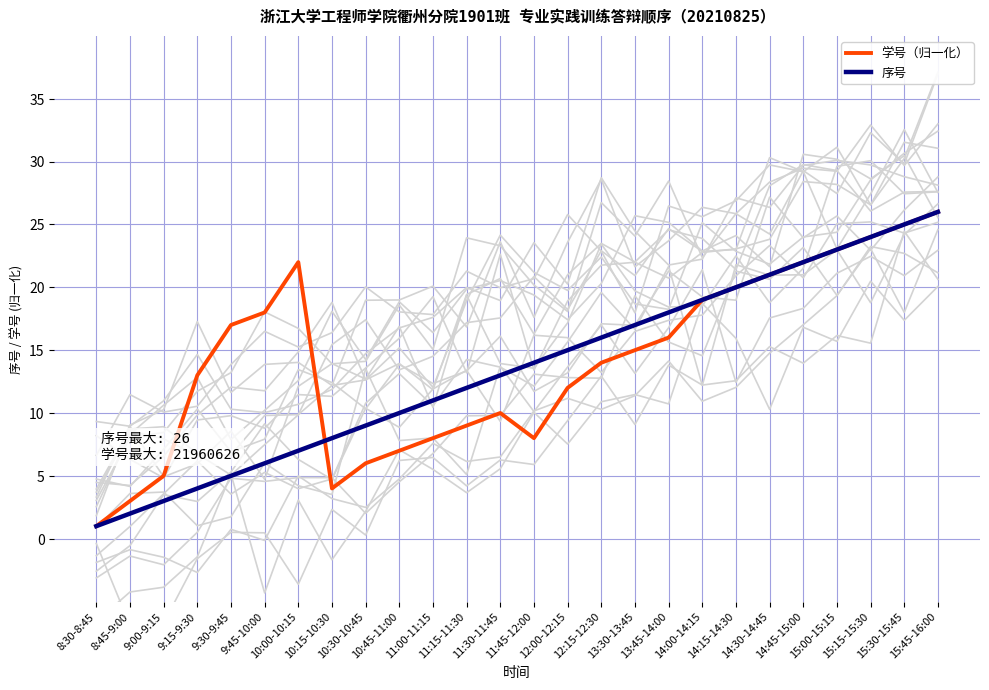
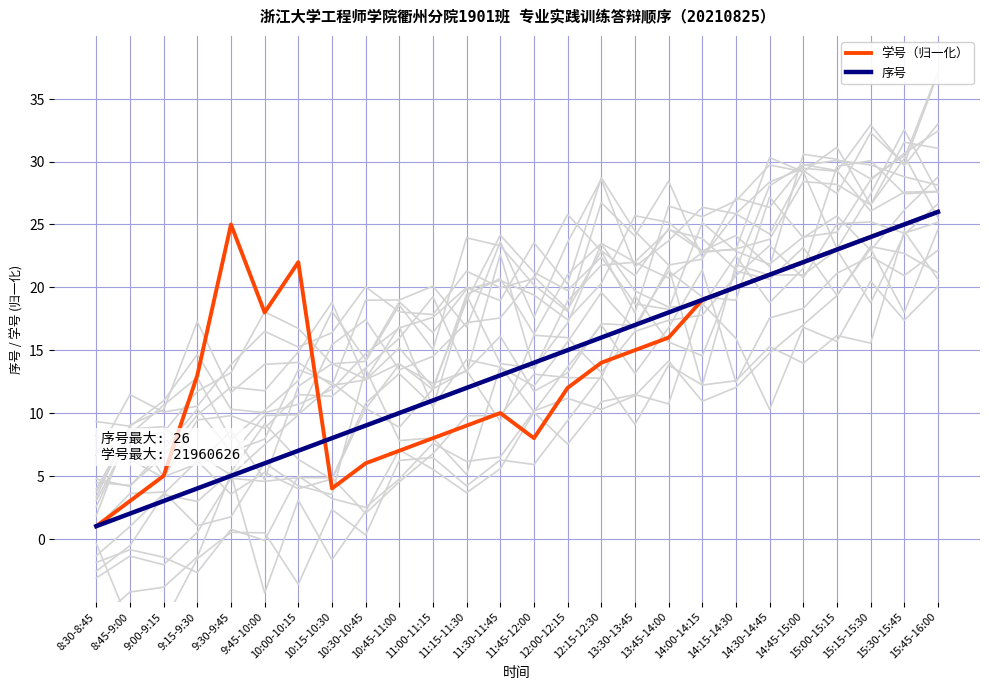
学号（归一化）, 9:30-9:45: 17.0 -> 25.0
